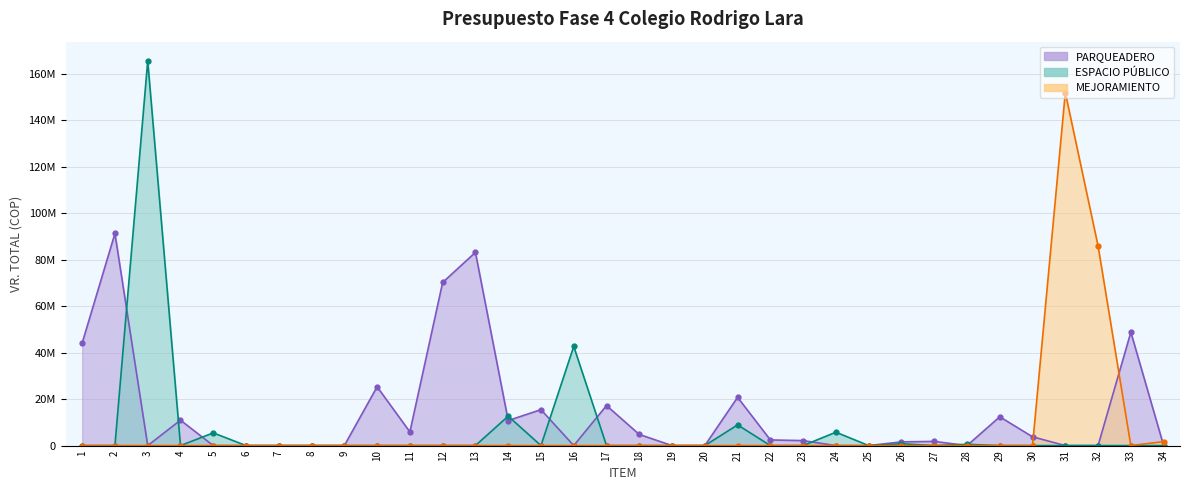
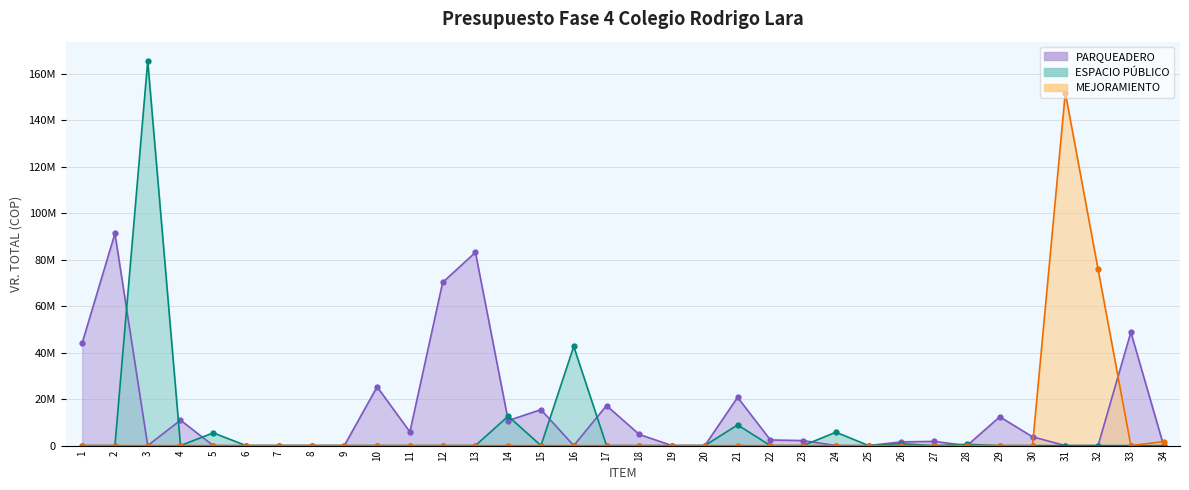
MEJORAMIENTO, 32: 86000000 -> 76000000
